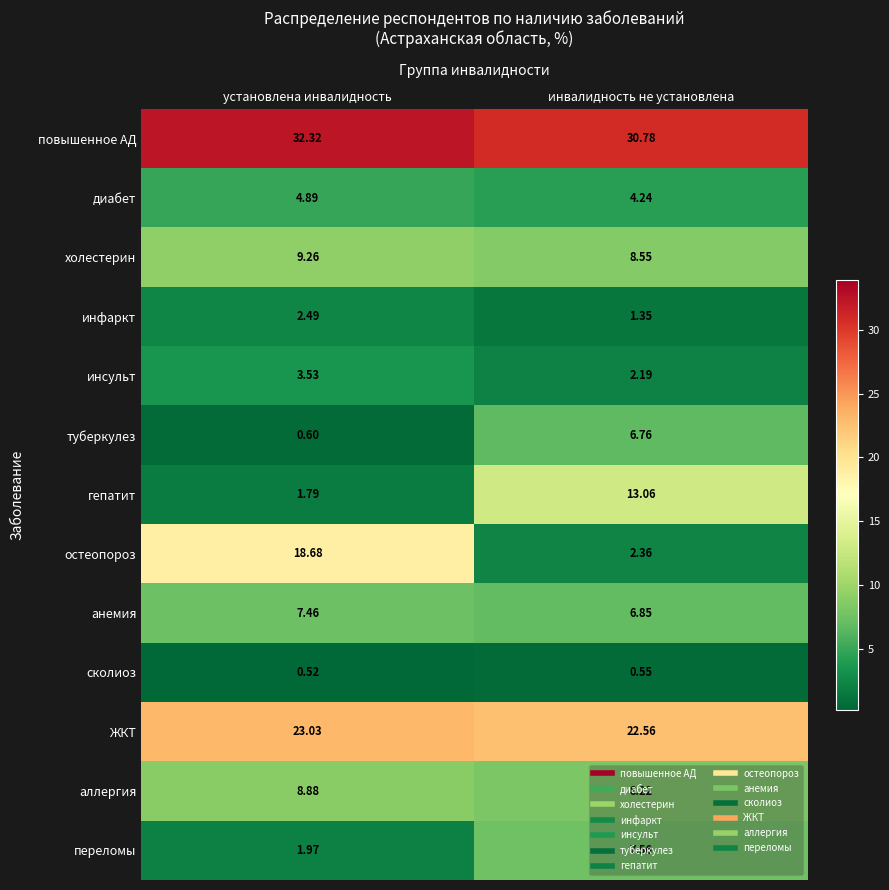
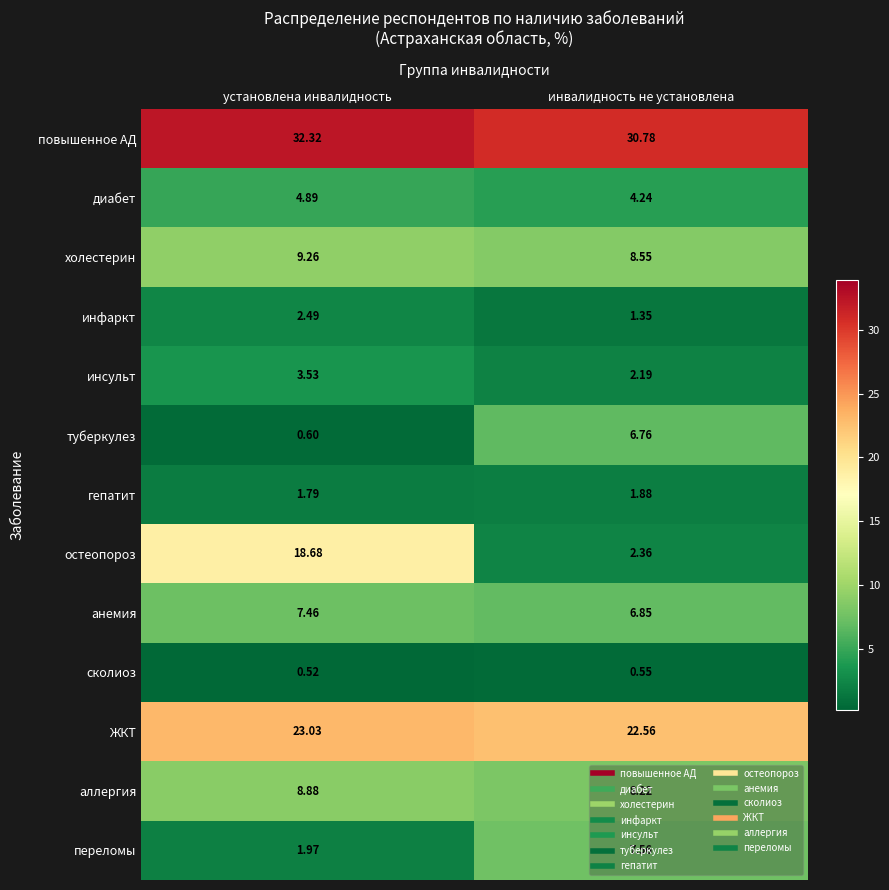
гепатит, инвалидность не установлена: 13.06 -> 1.88
